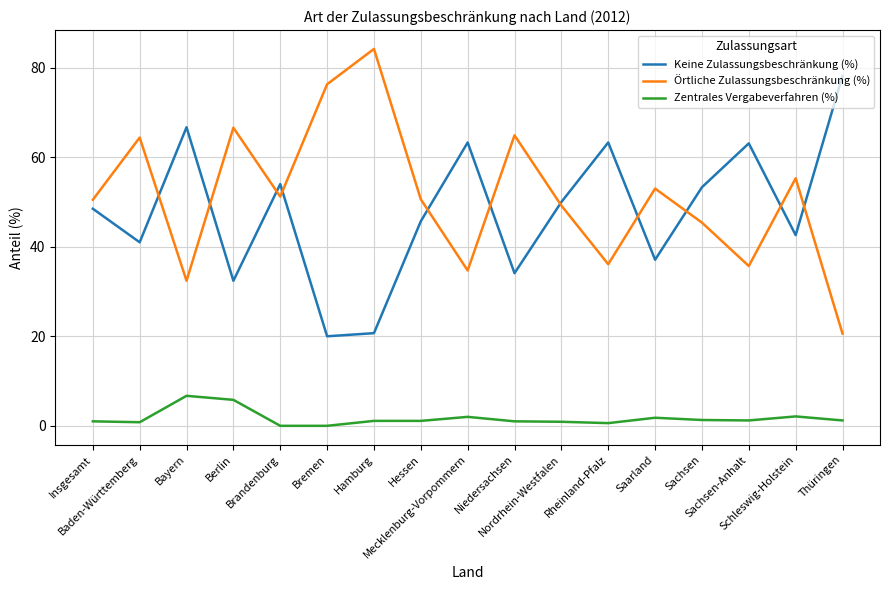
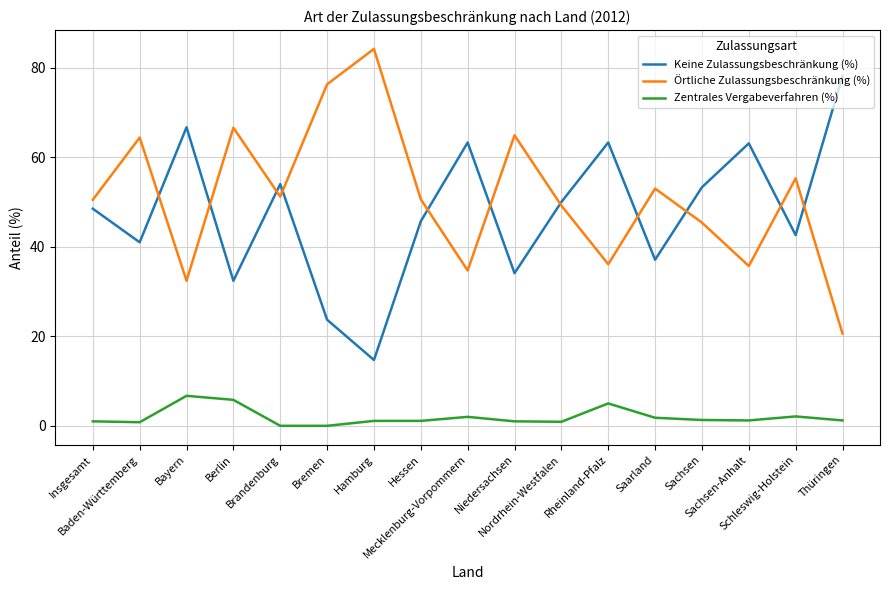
Keine Zulassungsbeschränkung (%), Bremen: 20 -> 24
Keine Zulassungsbeschränkung (%), Hamburg: 21 -> 15
Zentrales Vergabeverfahren (%), Rheinland-Pfalz: 1 -> 5
